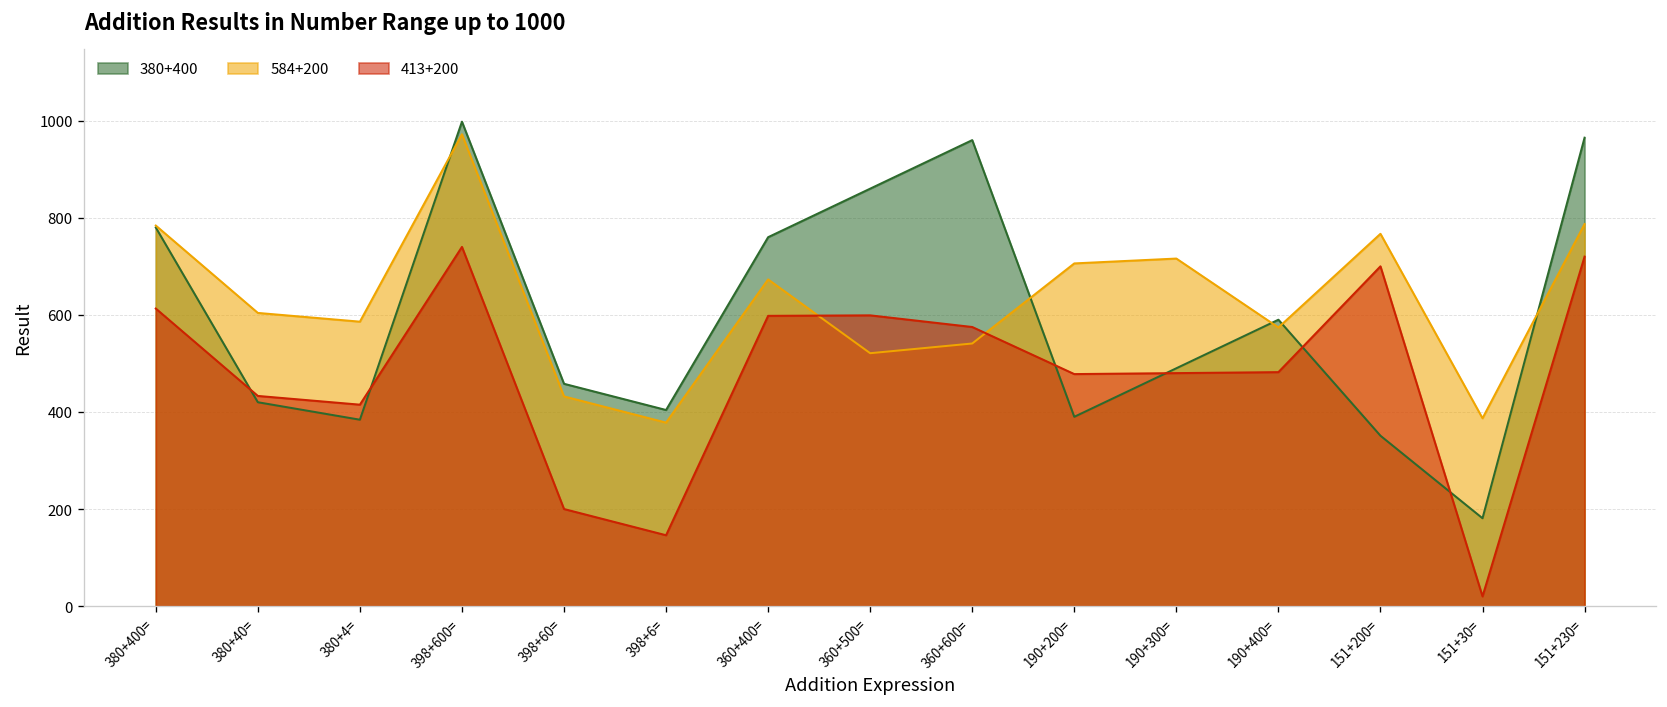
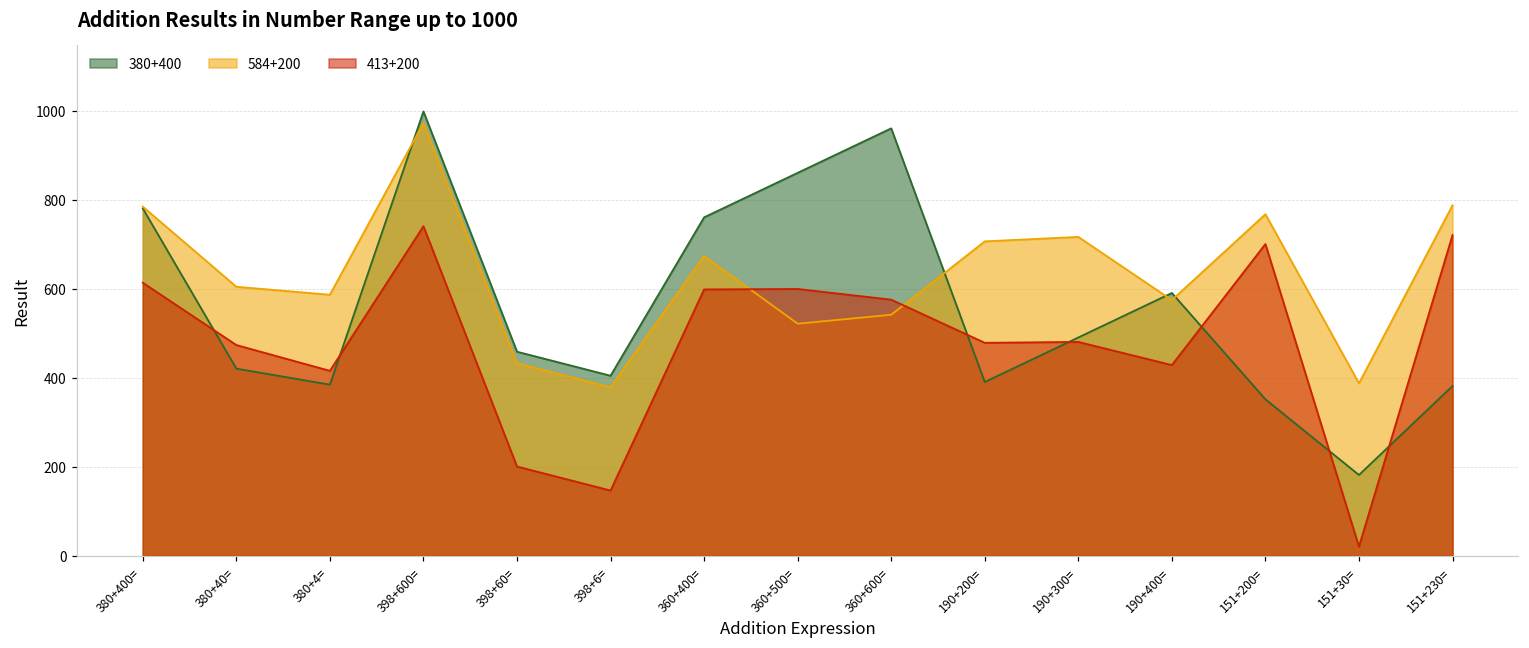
413+200, 380+40=: 430 -> 470
413+200, 190+400=: 480 -> 430
380+400, 151+230=: 970 -> 380
